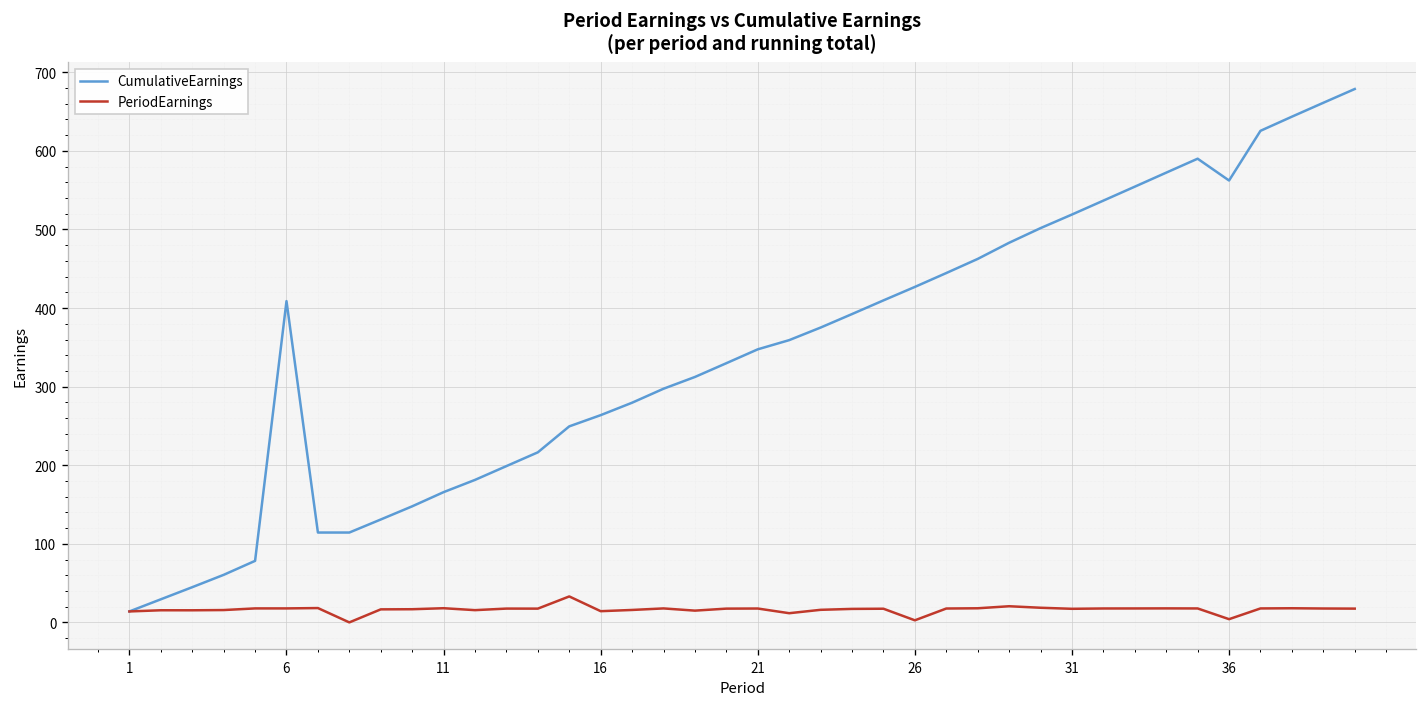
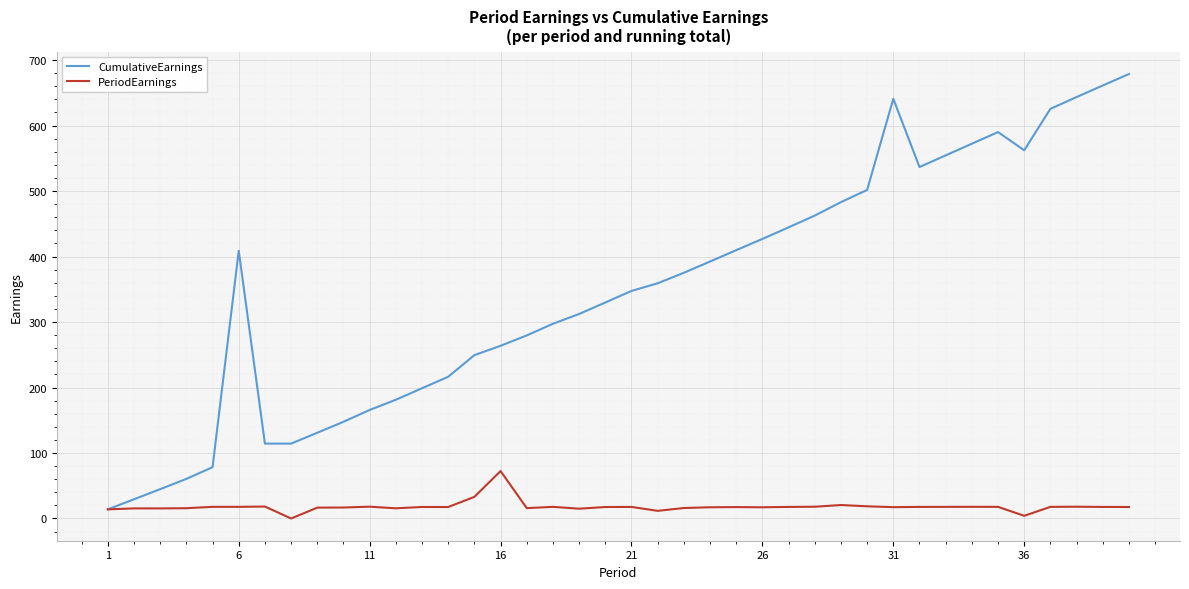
PeriodEarnings, 16: 10 -> 70
PeriodEarnings, 26: 0 -> 20
CumulativeEarnings, 31: 520 -> 640
